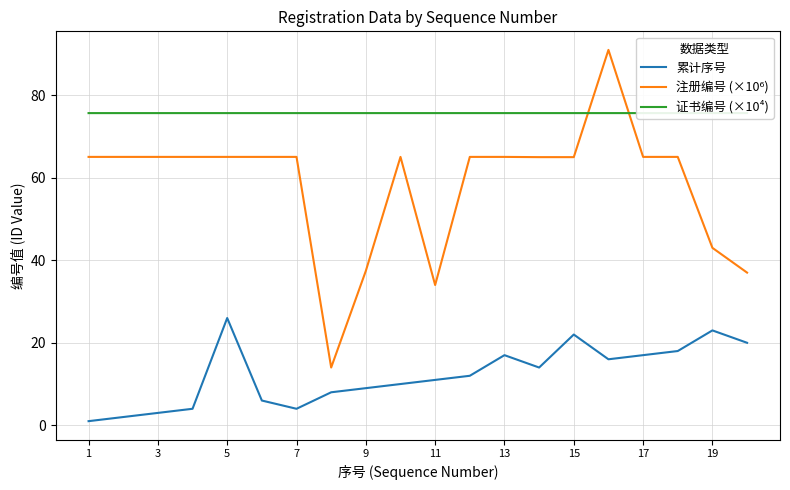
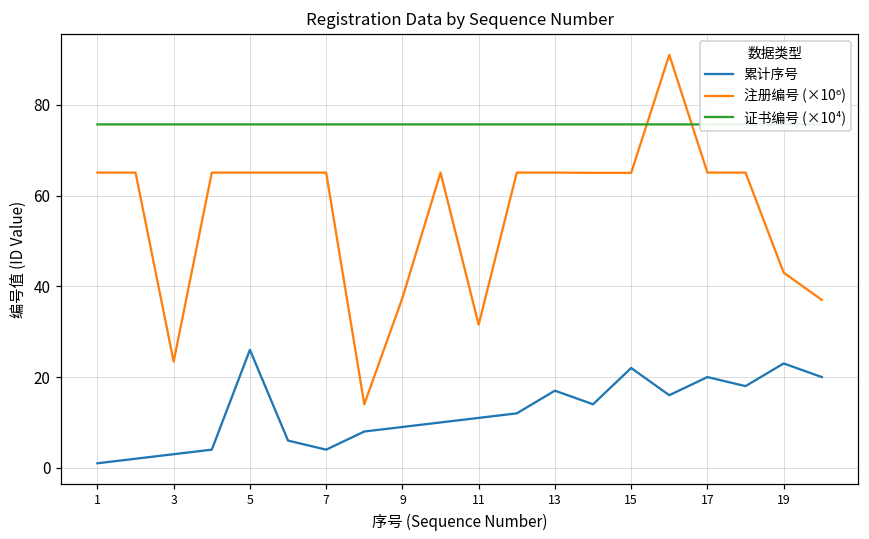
注册编号 (×10⁶), 3: 65 -> 23
注册编号 (×10⁶), 11: 34 -> 32
累计序号, 17: 17 -> 20
